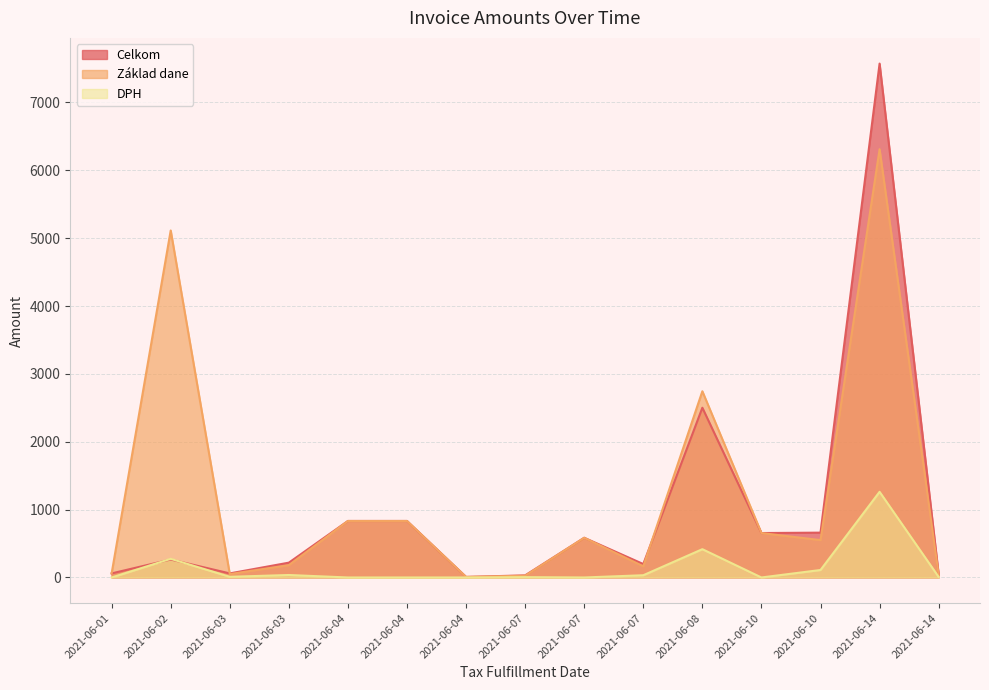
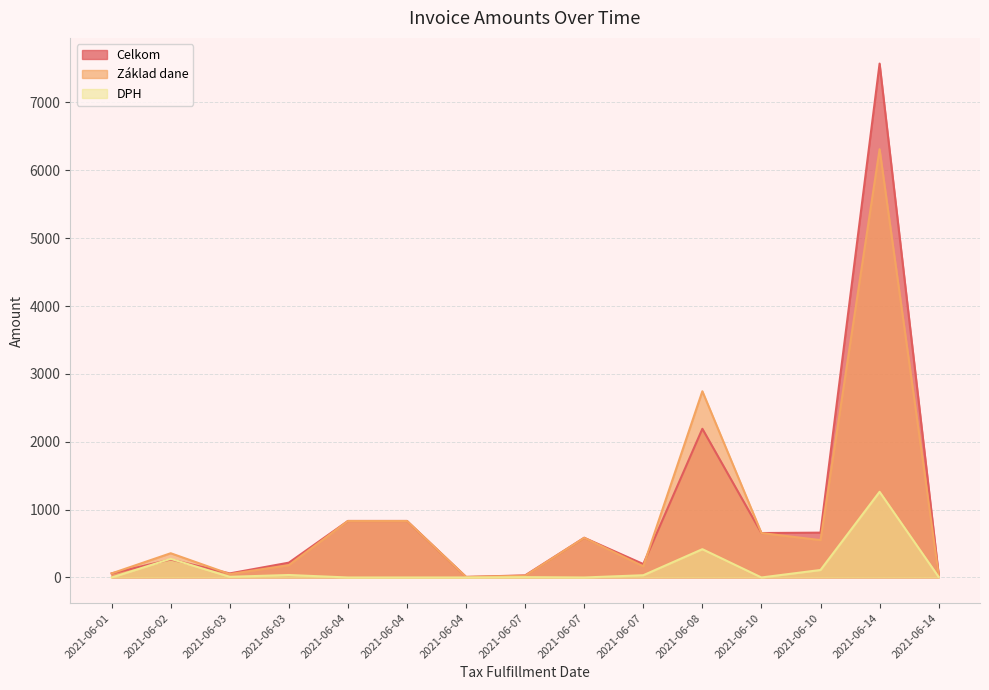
Základ dane, 2021-06-02: 5100 -> 400
Celkom, 2021-06-08: 2500 -> 2200
